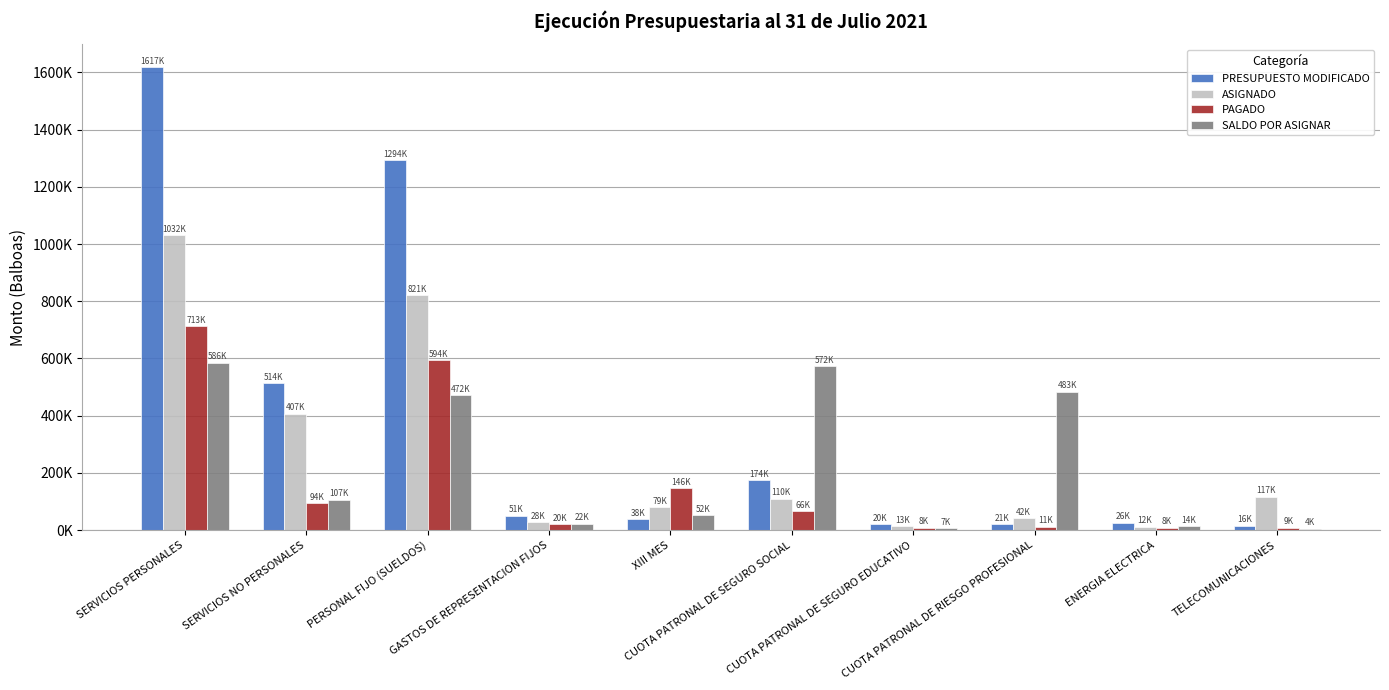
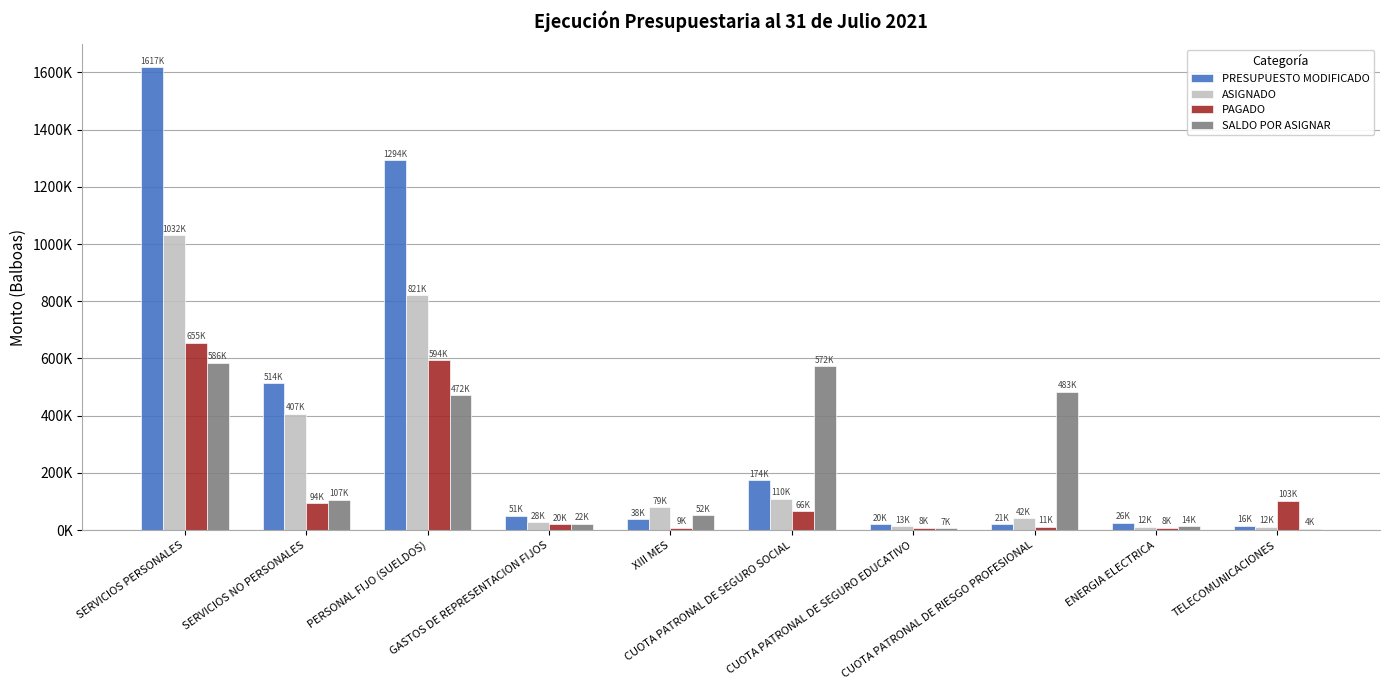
PAGADO, SERVICIOS PERSONALES: 713K -> 655K
PAGADO, XIII MES: 146K -> 9K
ASIGNADO, TELECOMUNICACIONES: 117K -> 12K
PAGADO, TELECOMUNICACIONES: 9K -> 103K
